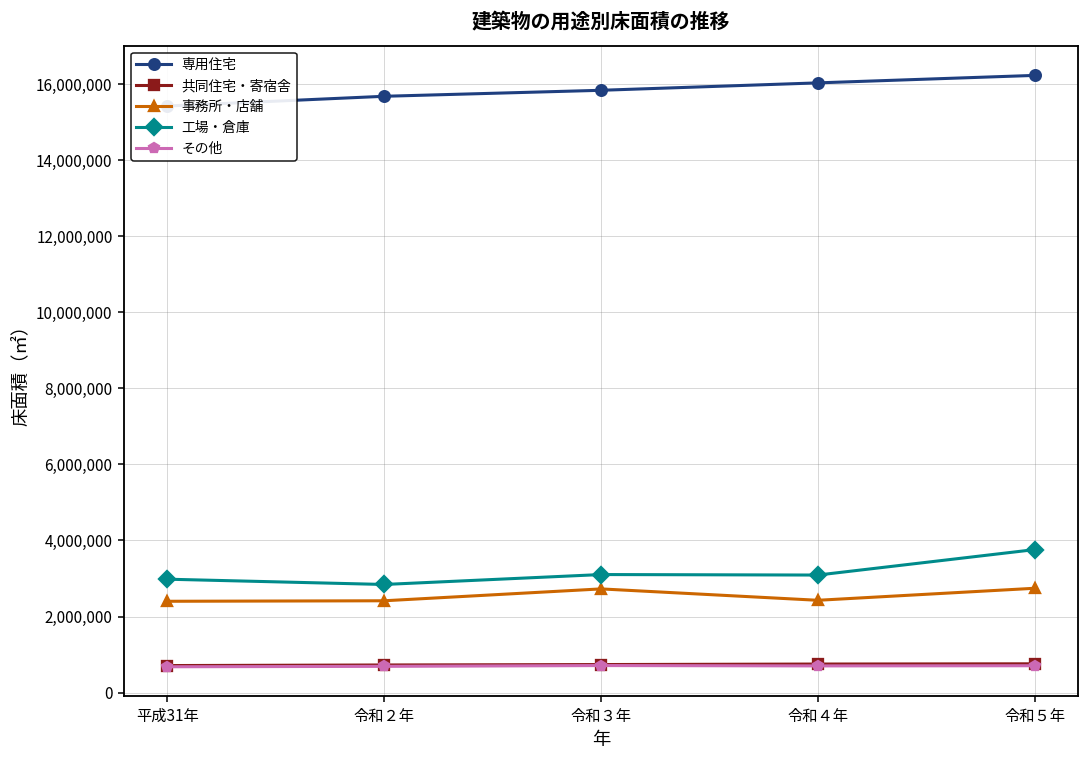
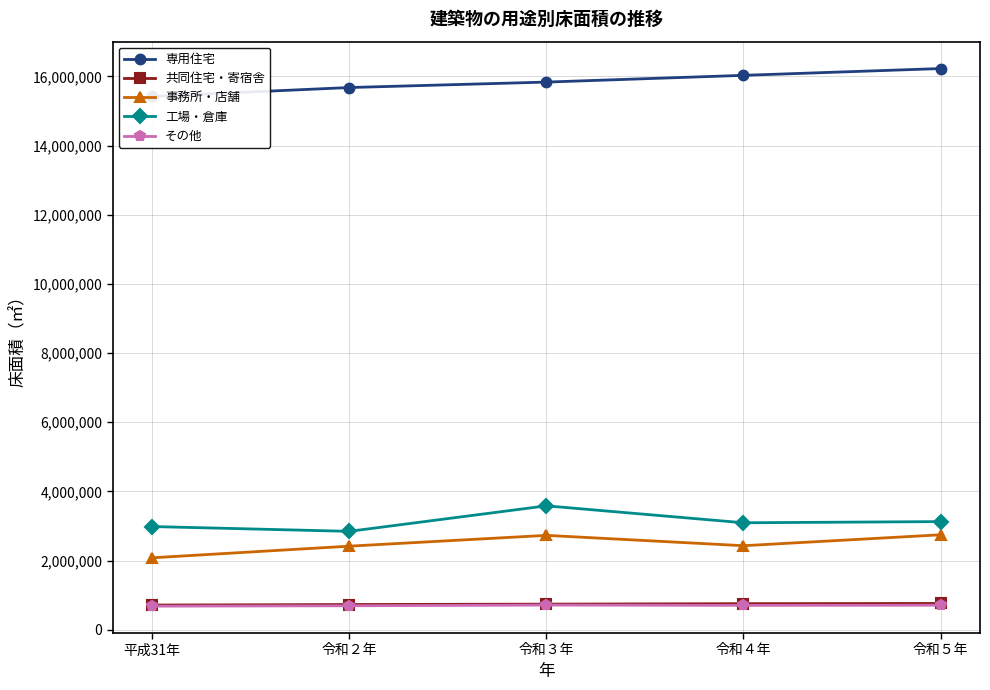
事務所・店舗, 平成31年: 2,400,000 -> 2,100,000
工場・倉庫, 令和３年: 3,100,000 -> 3,600,000
工場・倉庫, 令和５年: 3,800,000 -> 3,100,000
